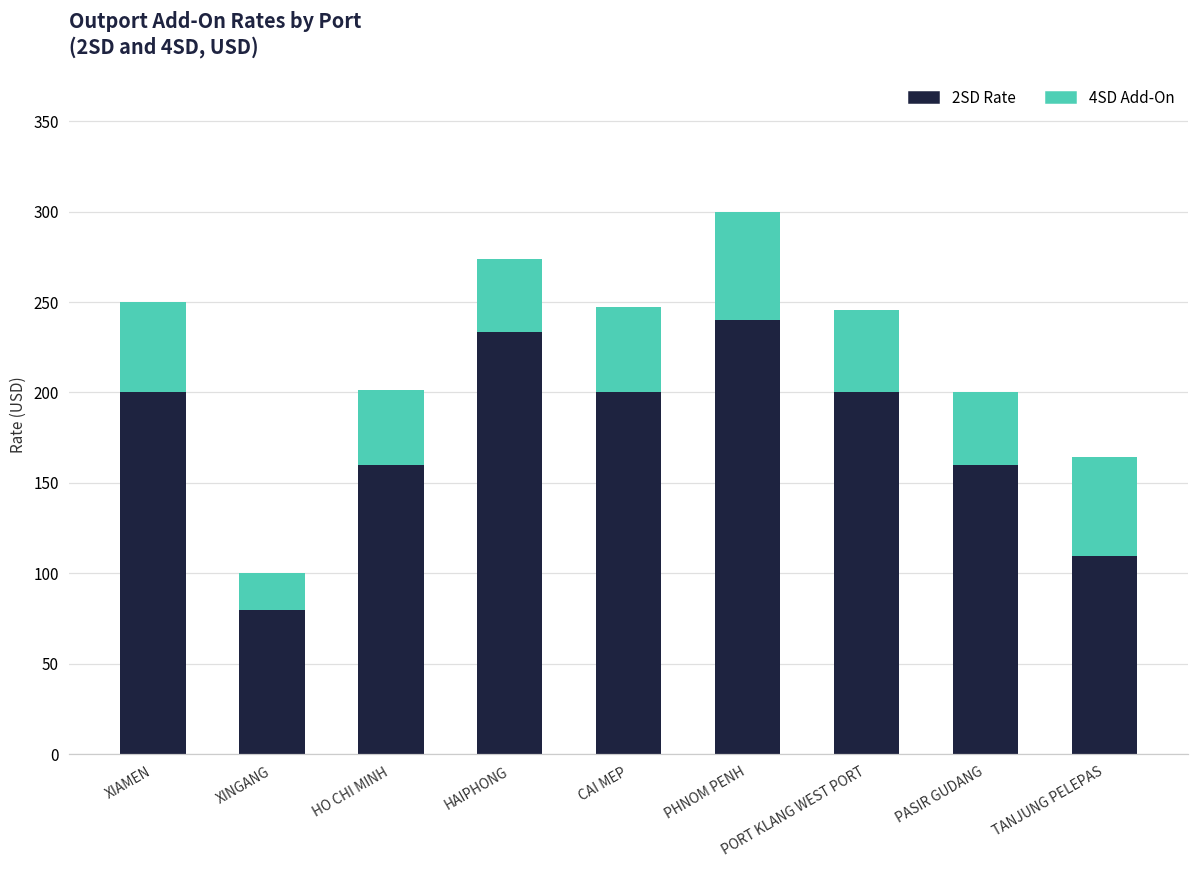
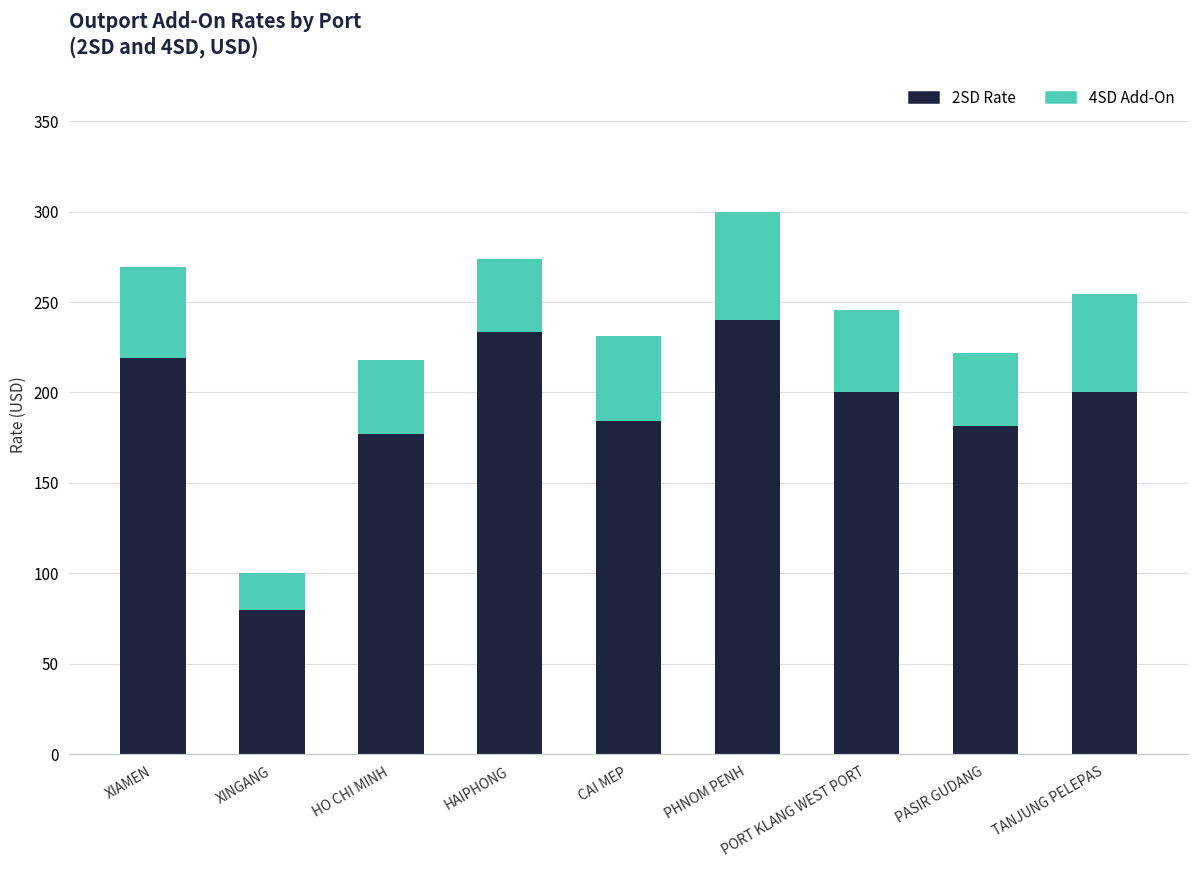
2SD Rate, XIAMEN: 200 -> 219
2SD Rate, HO CHI MINH: 160 -> 177
2SD Rate, CAI MEP: 200 -> 184
2SD Rate, PASIR GUDANG: 160 -> 182
2SD Rate, TANJUNG PELEPAS: 110 -> 200
